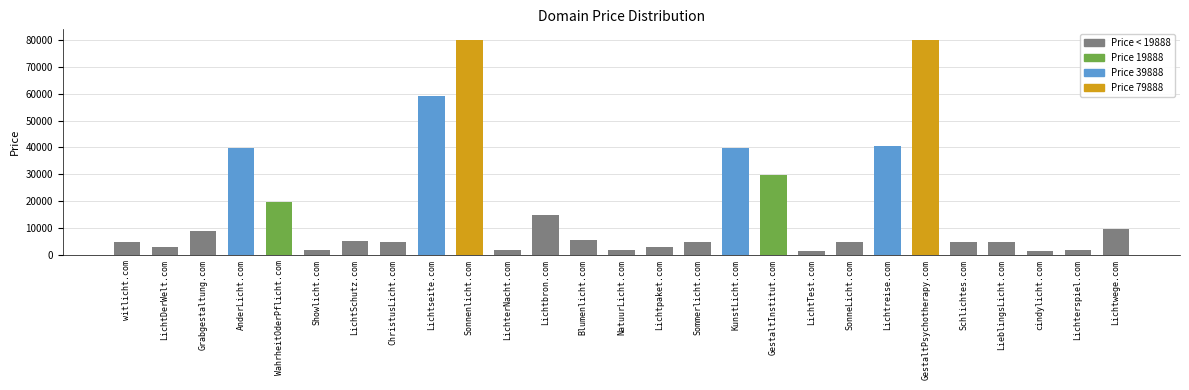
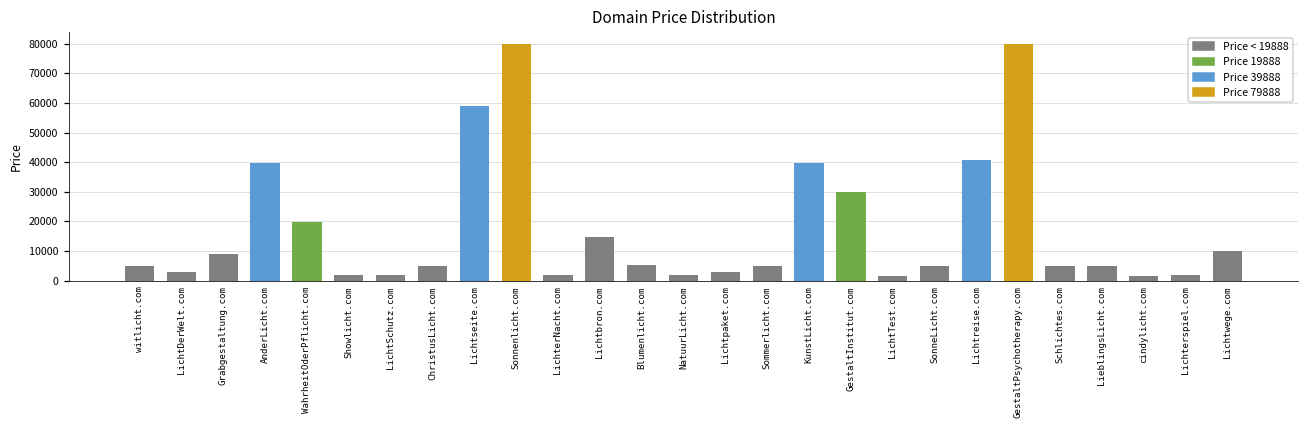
LichtSchutz.com: 5000 -> 2000
